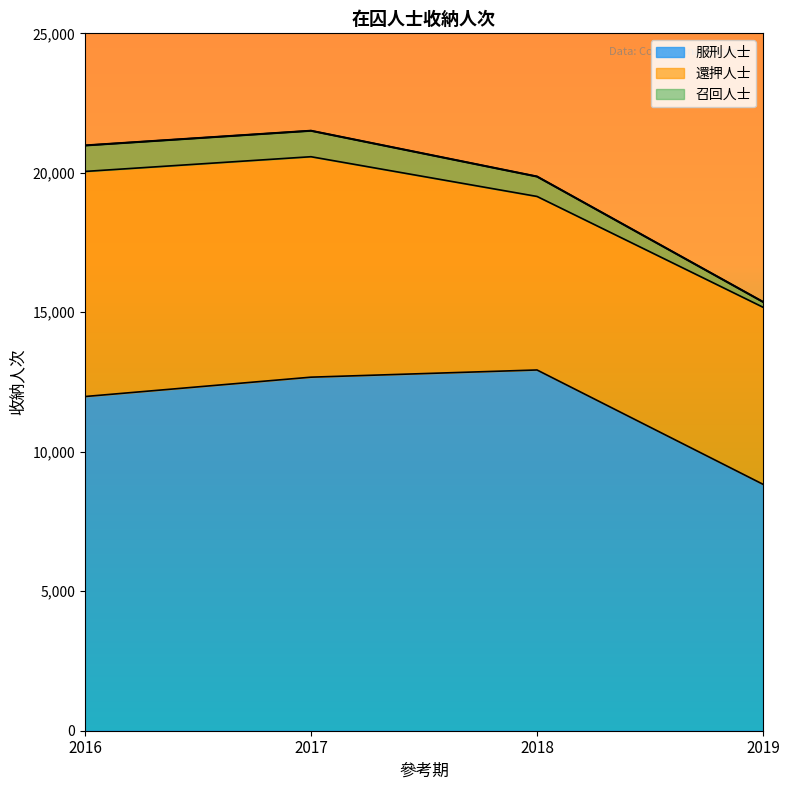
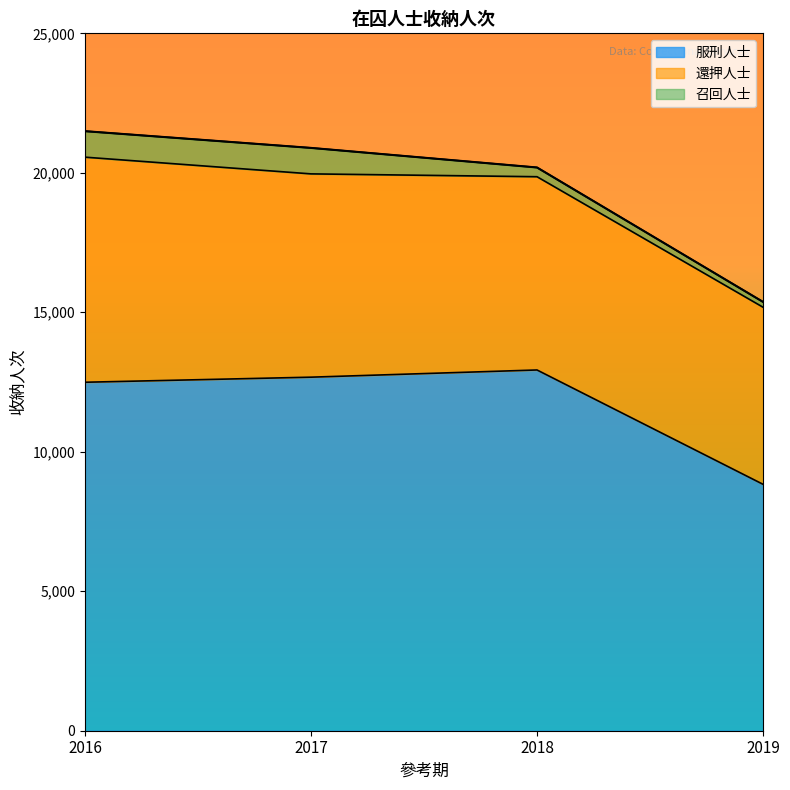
服刑人士, 2016: 12,000 -> 12,500
還押人士, 2017: 7,900 -> 7,300
還押人士, 2018: 6,200 -> 6,900
召回人士, 2018: 700 -> 300
